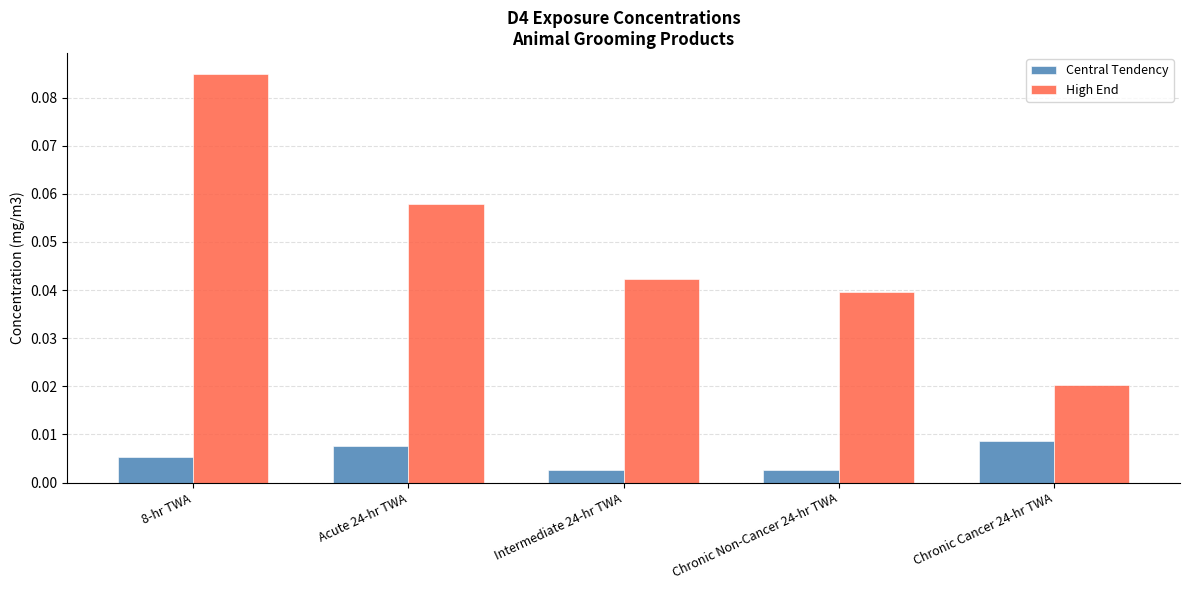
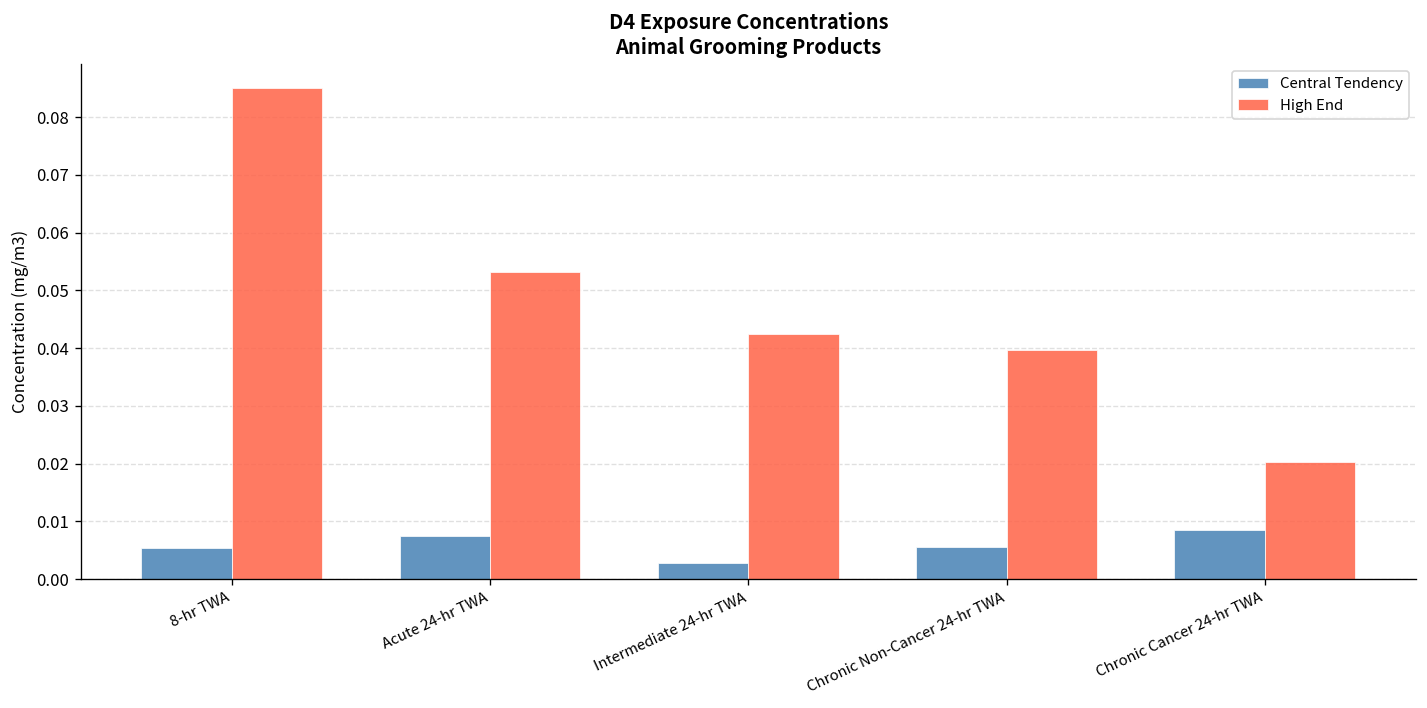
High End, Acute 24-hr TWA: 0.058 -> 0.053
Central Tendency, Chronic Non-Cancer 24-hr TWA: 0.003 -> 0.006
